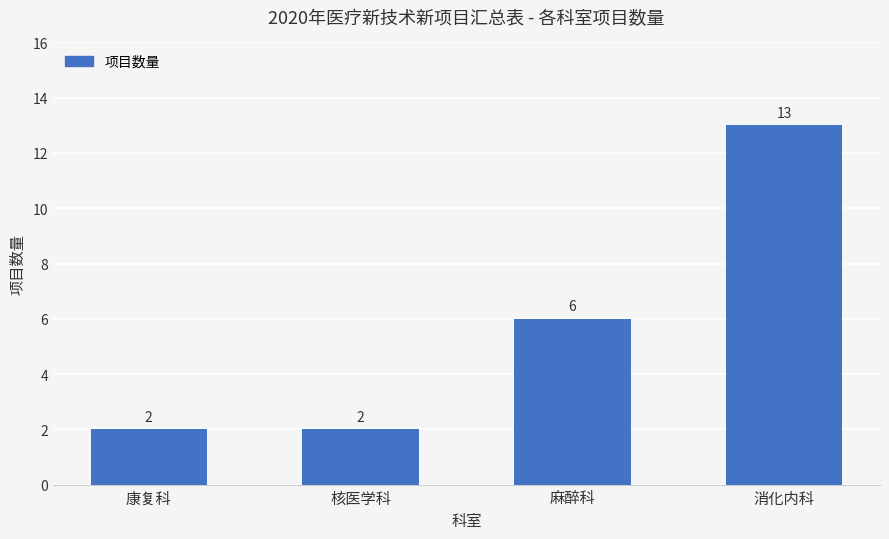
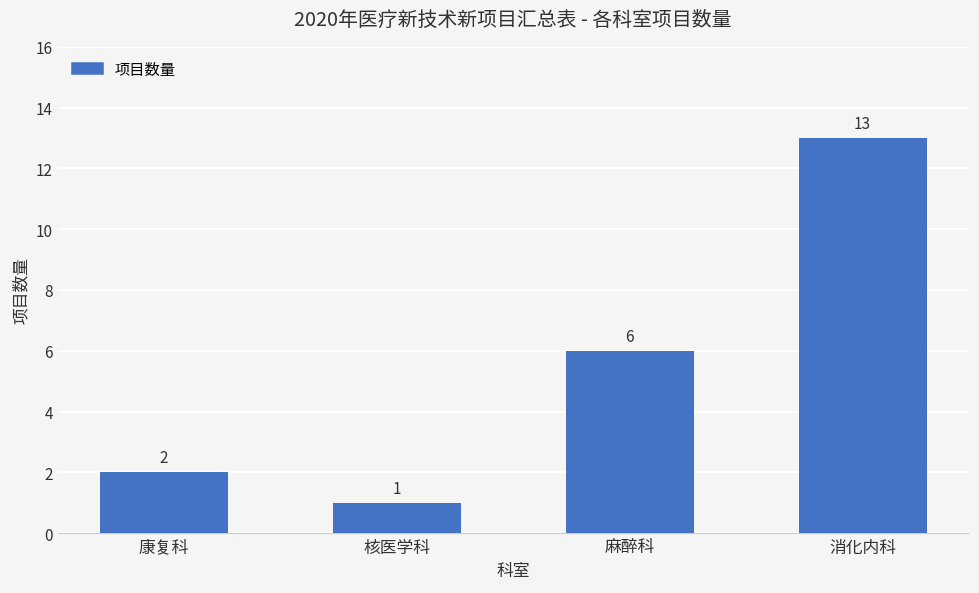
核医学科: 2 -> 1
